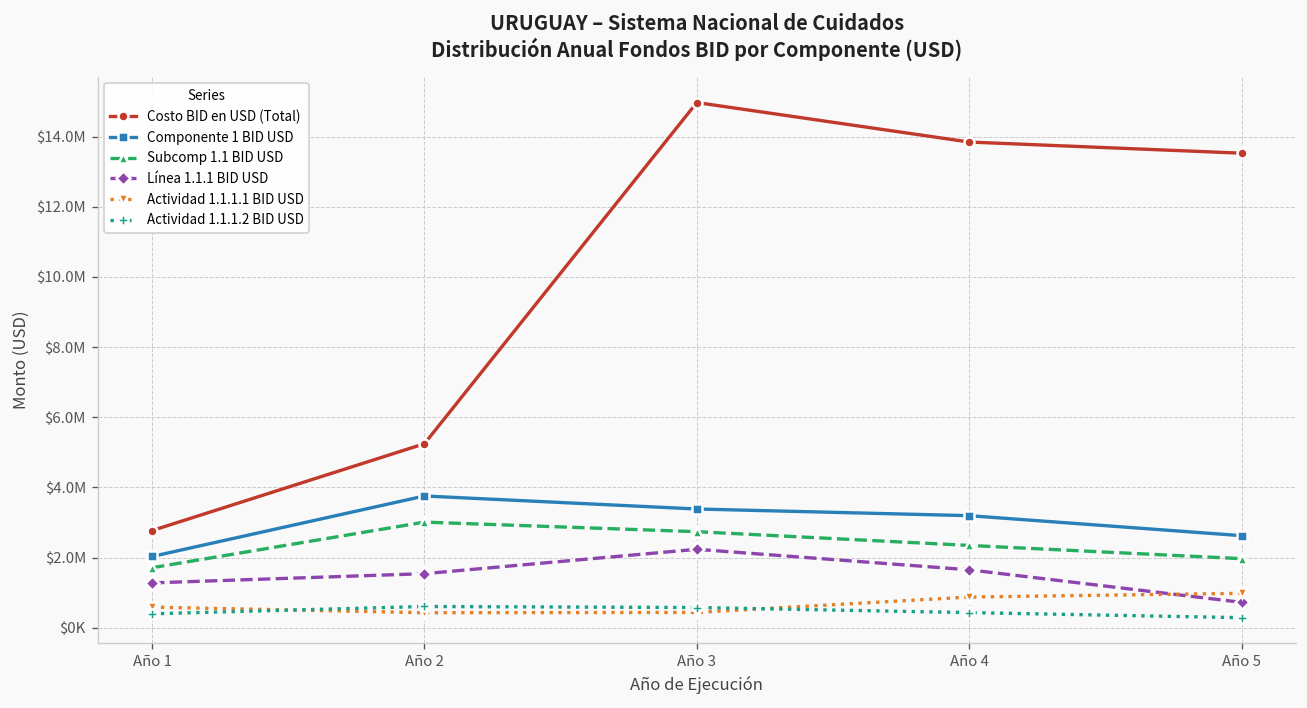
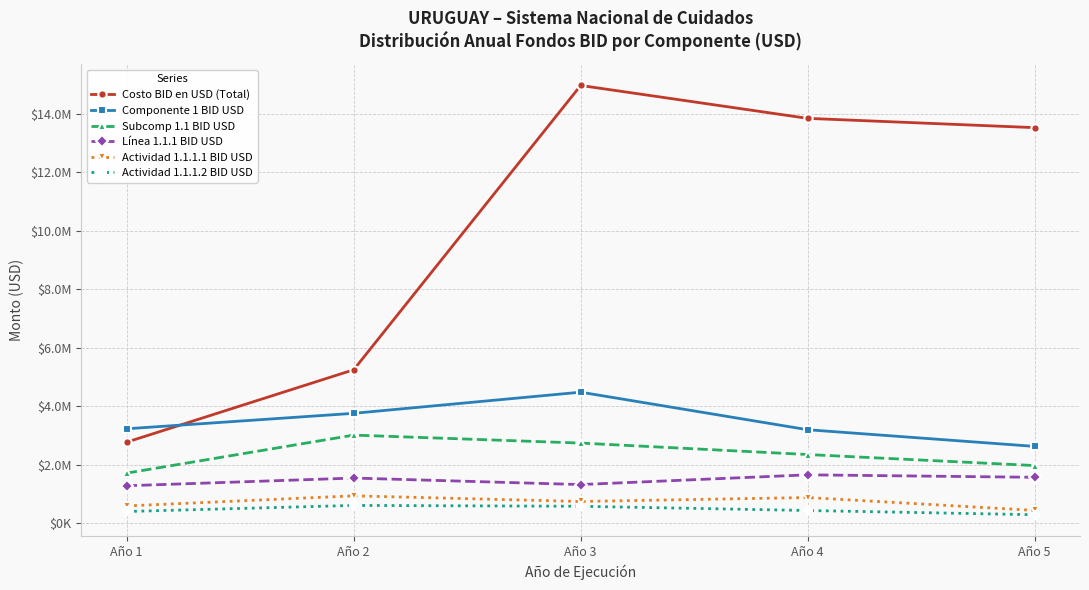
Componente 1 BID USD, Año 1: $2000000 -> $3200000
Actividad 1.1.1.1 BID USD, Año 2: $400000 -> $900000
Componente 1 BID USD, Año 3: $3400000 -> $4500000
Línea 1.1.1 BID USD, Año 3: $2200000 -> $1300000
Actividad 1.1.1.1 BID USD, Año 3: $400000 -> $700000
Línea 1.1.1 BID USD, Año 5: $700000 -> $1600000
Actividad 1.1.1.1 BID USD, Año 5: $1000000 -> $400000
